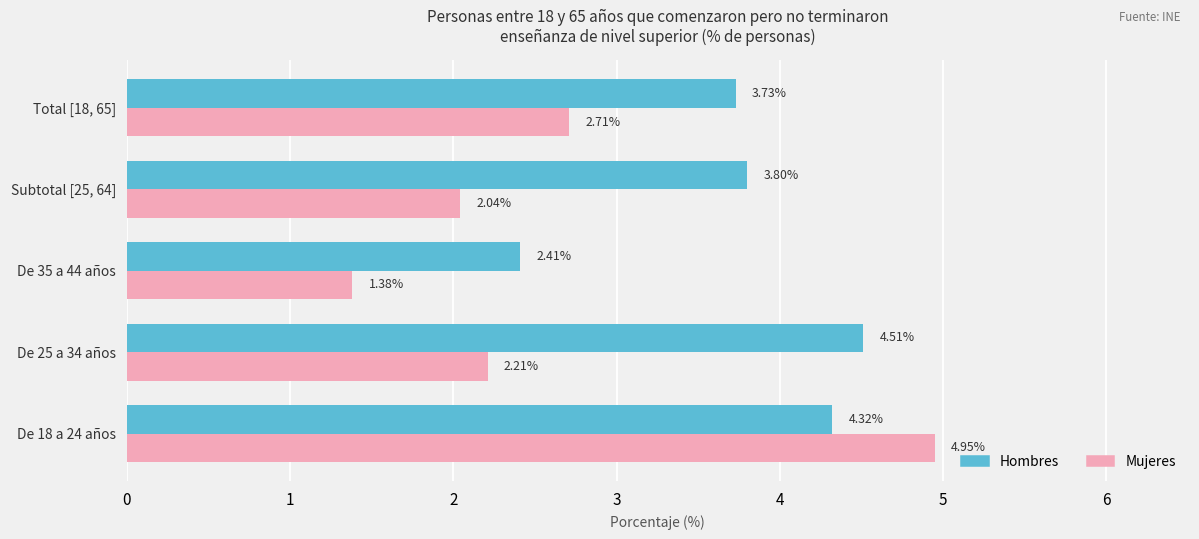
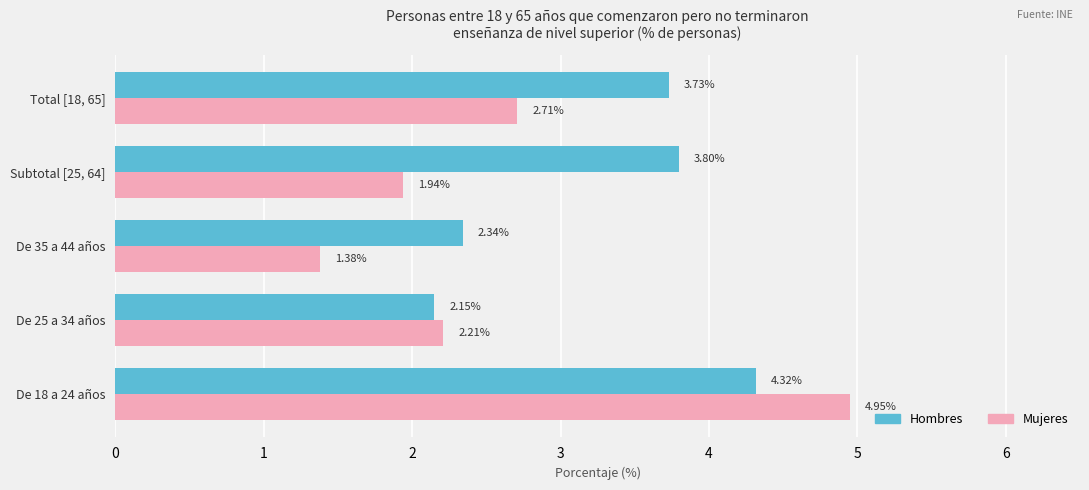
Mujeres, Subtotal [25, 64]: 2.04% -> 1.94%
Hombres, De 35 a 44 años: 2.41% -> 2.34%
Hombres, De 25 a 34 años: 4.51% -> 2.15%
